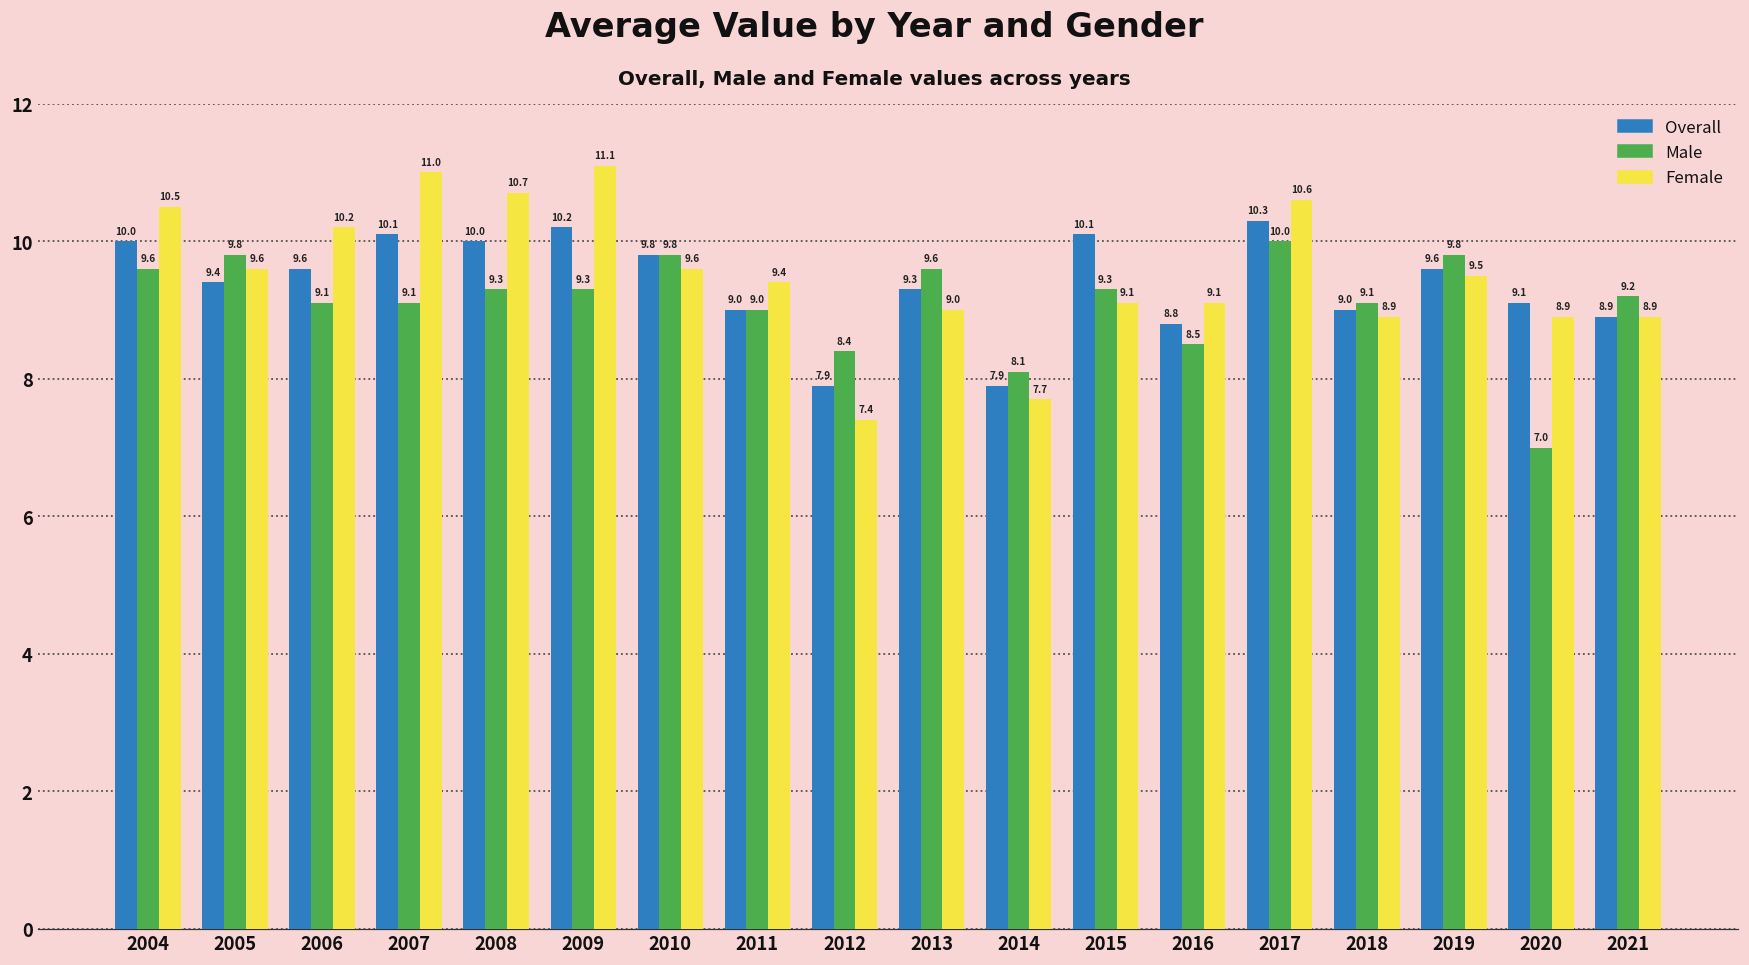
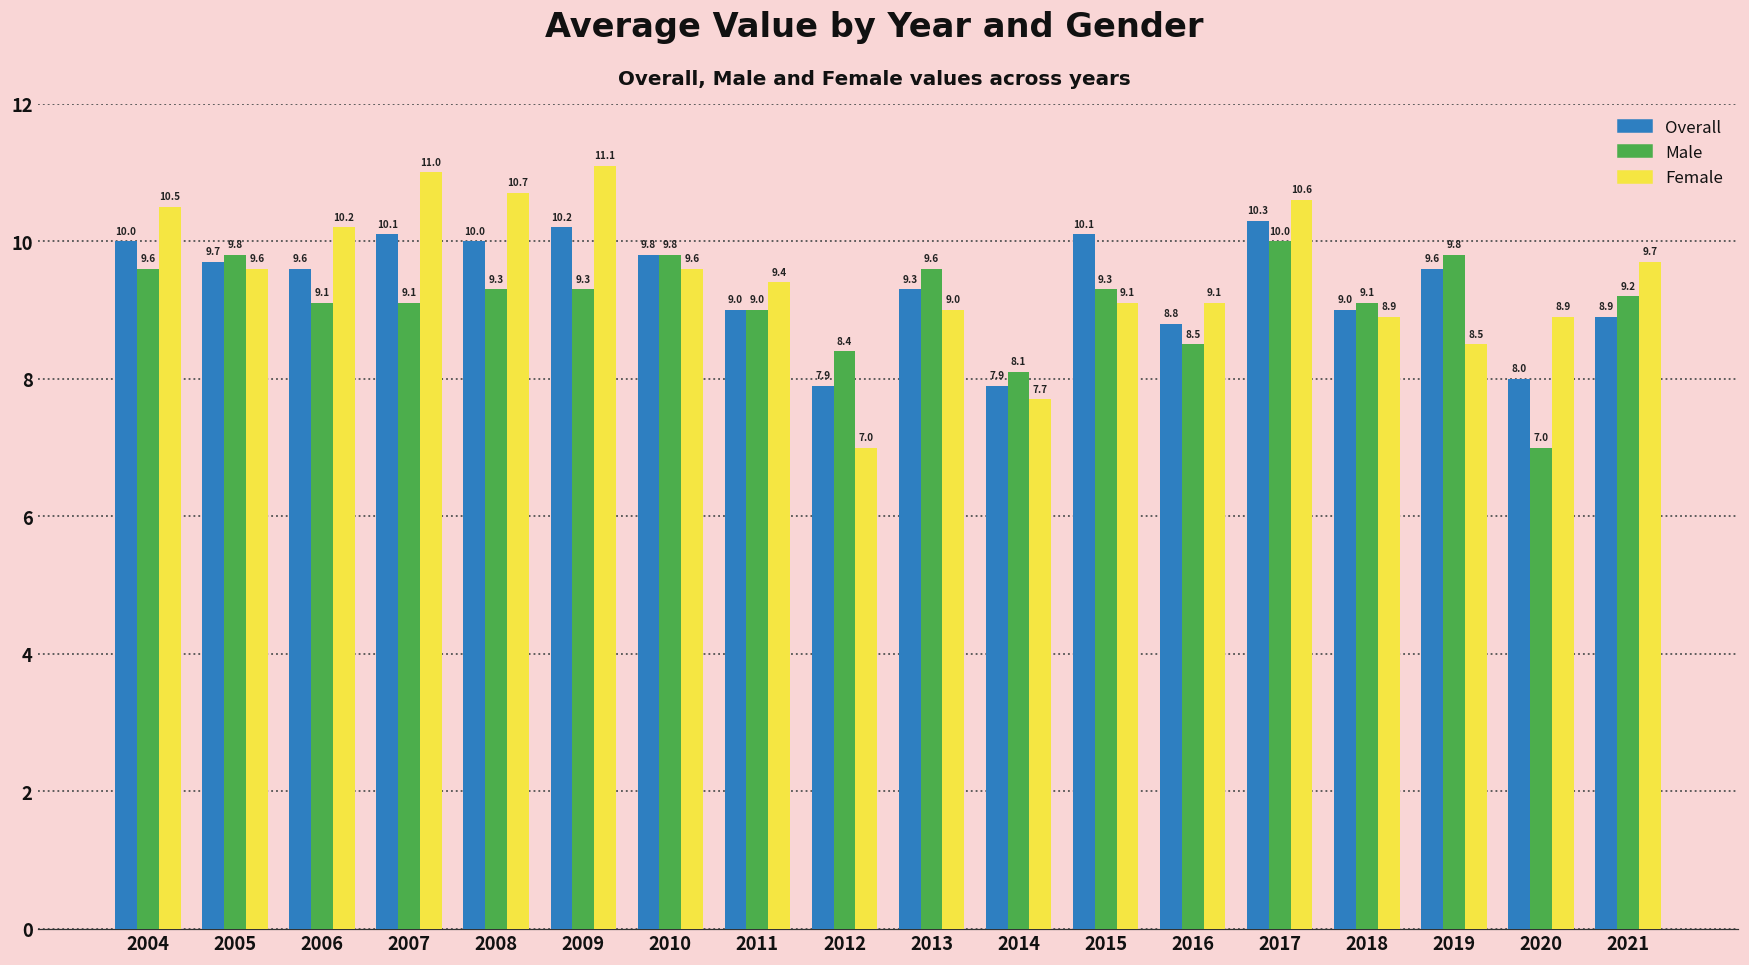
Overall, 2005: 9.4 -> 9.7
Female, 2012: 7.4 -> 7.0
Female, 2019: 9.5 -> 8.5
Overall, 2020: 9.1 -> 8.0
Female, 2021: 8.9 -> 9.7
